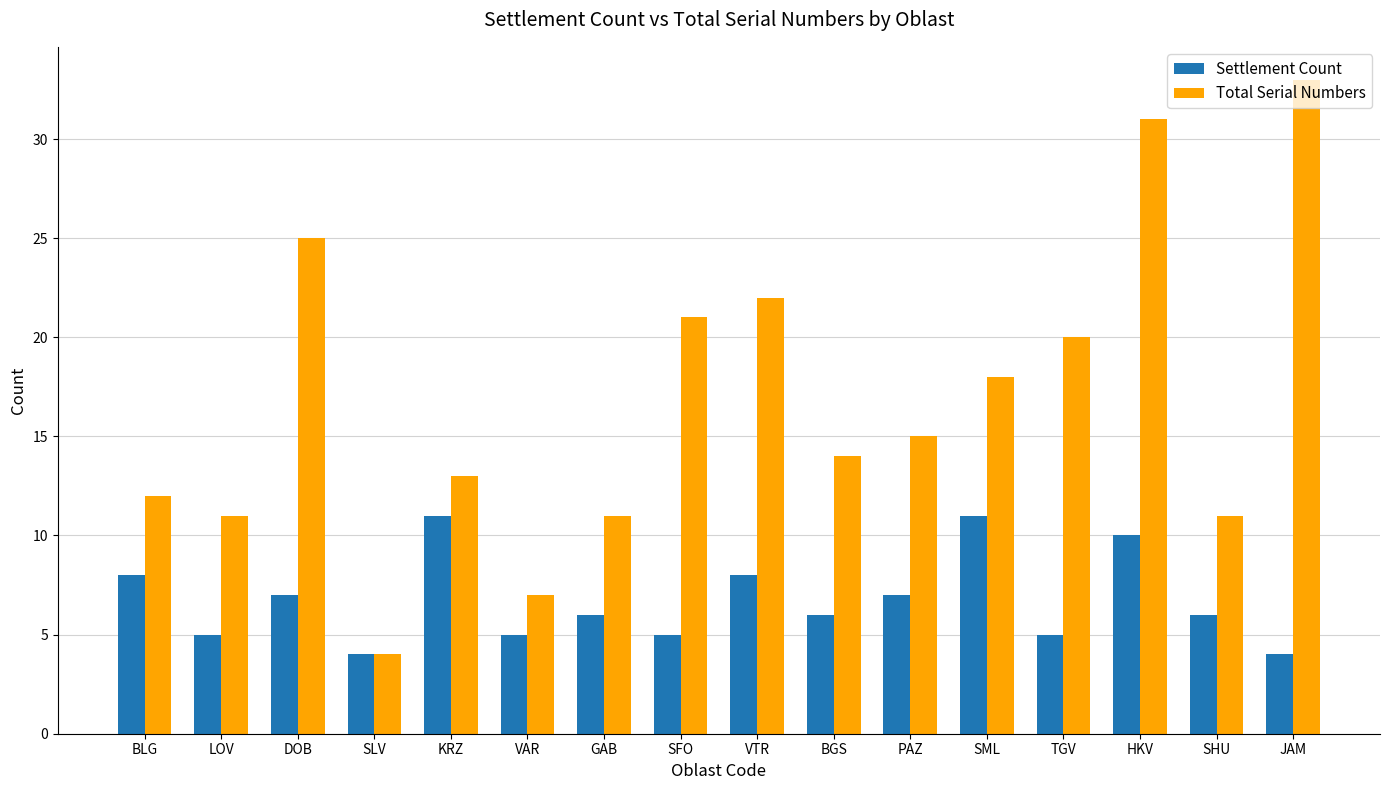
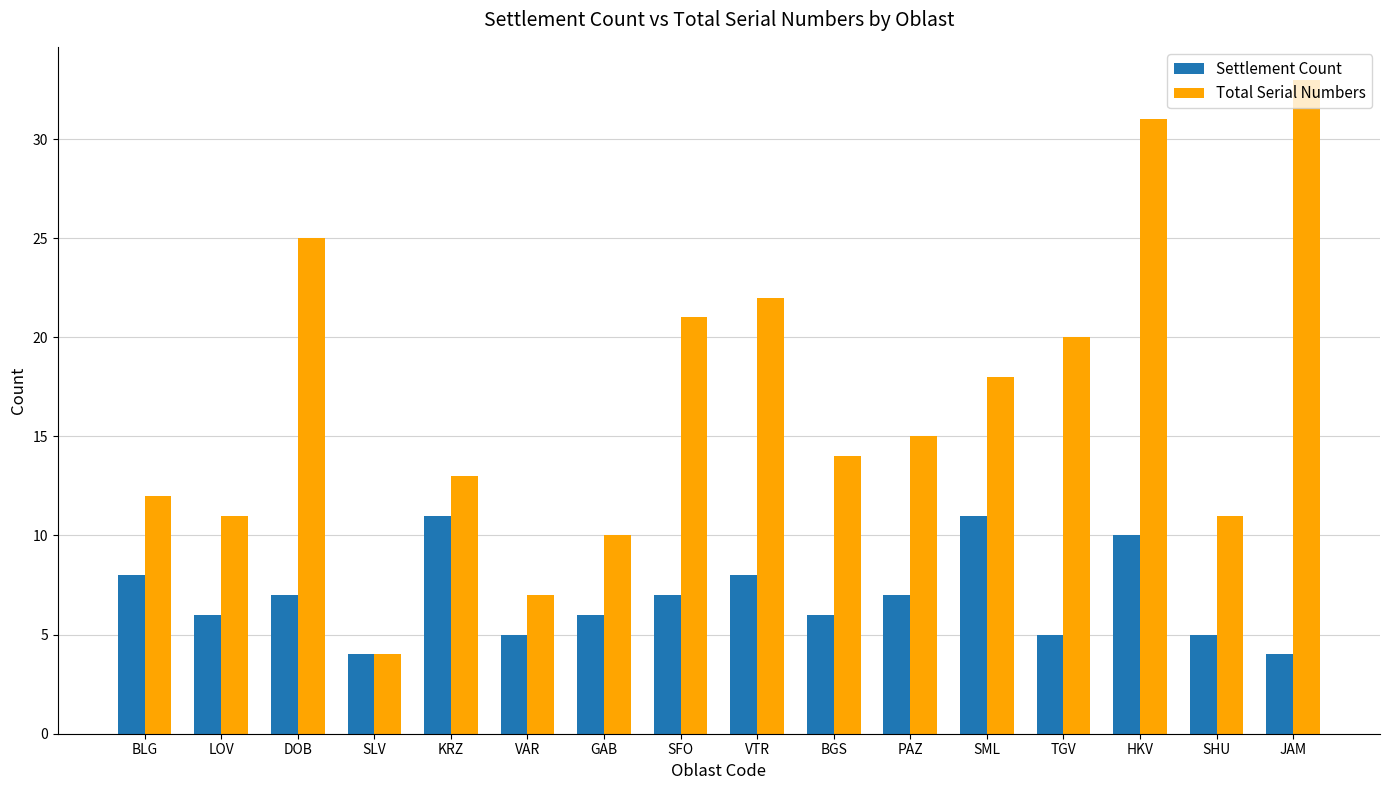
Settlement Count, LOV: 5 -> 6
Total Serial Numbers, GAB: 11 -> 10
Settlement Count, SFO: 5 -> 7
Settlement Count, SHU: 6 -> 5
